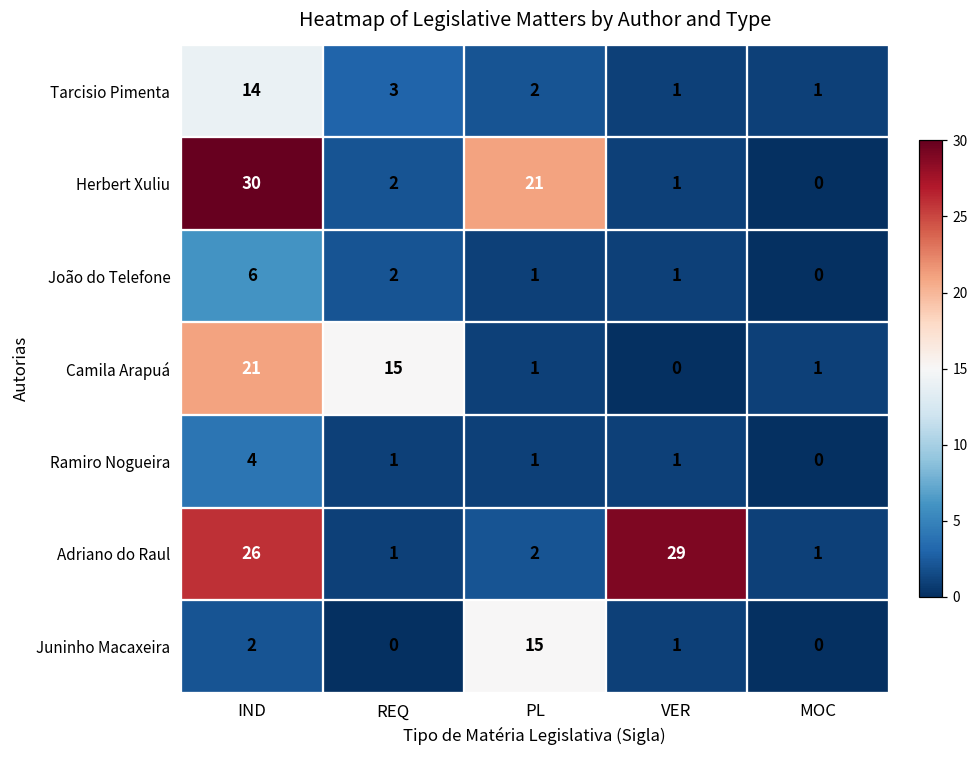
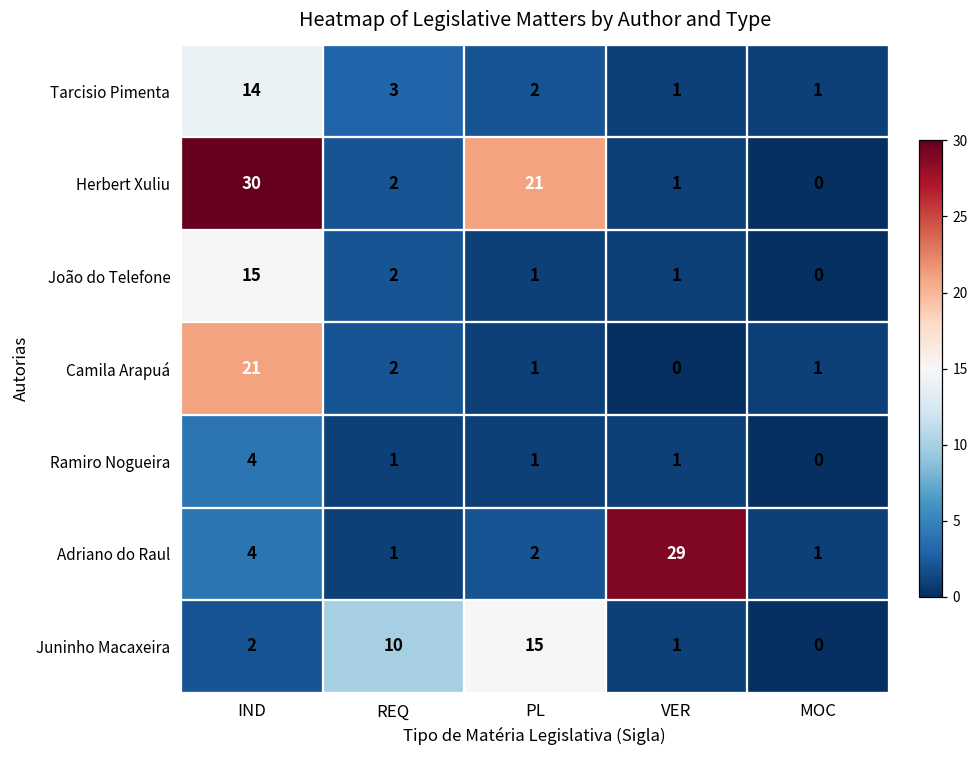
João do Telefone, IND: 6 -> 15
Camila Arapuá, REQ: 15 -> 2
Adriano do Raul, IND: 26 -> 4
Juninho Macaxeira, REQ: 0 -> 10
